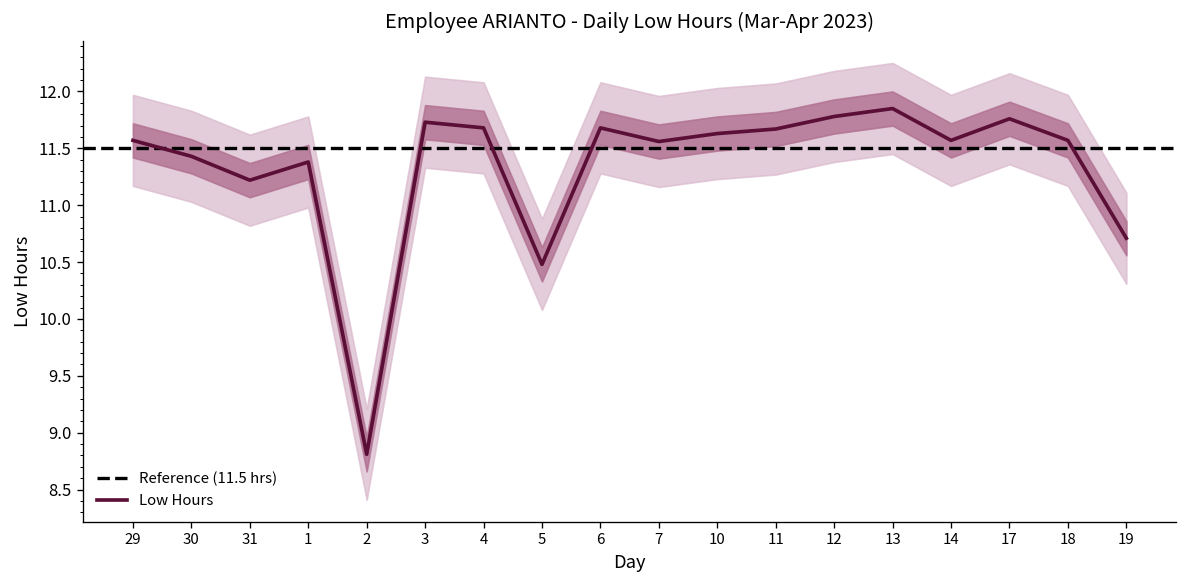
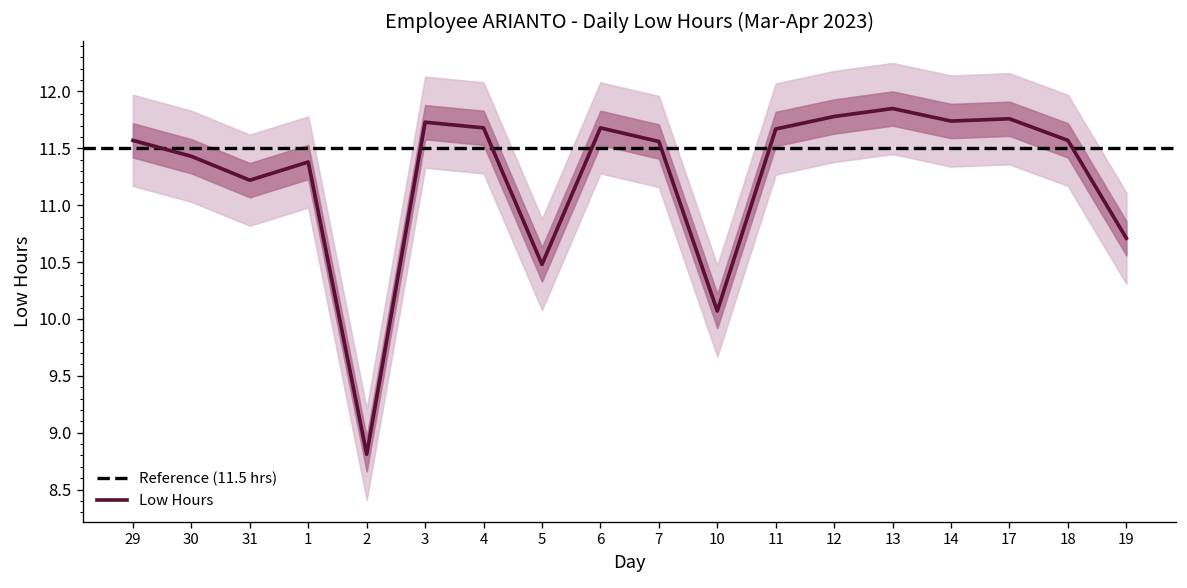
Low Hours, 10: 11.6 -> 10.1
Low Hours, 14: 11.6 -> 11.7
